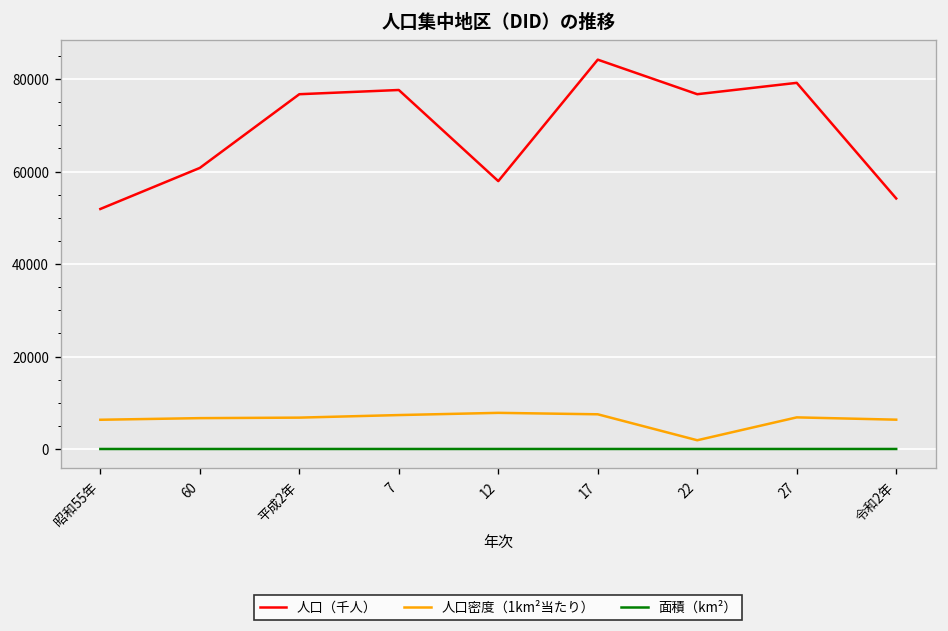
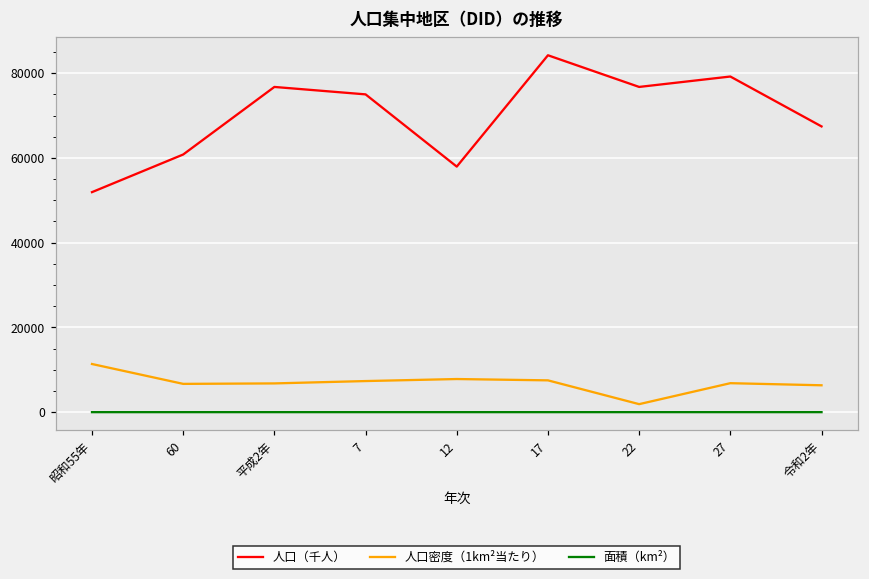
人口密度（1km²当たり）, 昭和55年: 6000 -> 11000
人口（千人）, 7: 78000 -> 75000
人口（千人）, 令和2年: 54000 -> 67000
